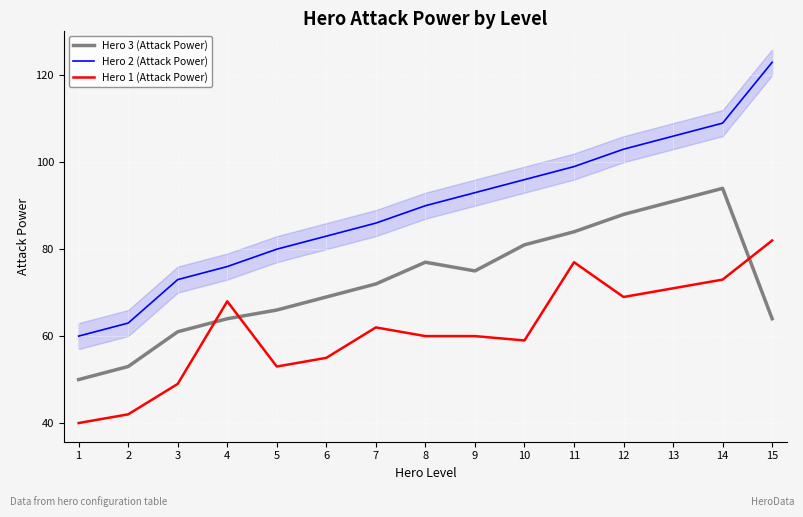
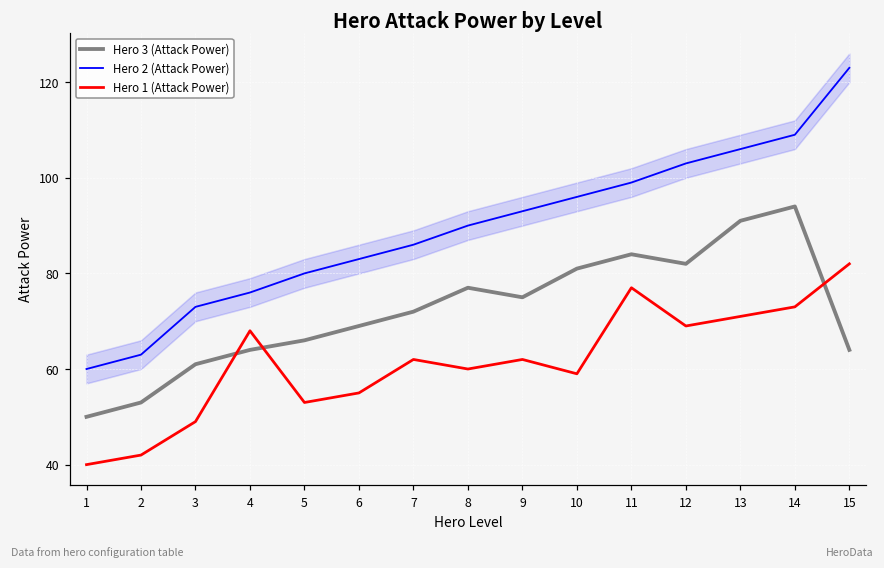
Hero 1 (Attack Power), 9: 60 -> 62
Hero 3 (Attack Power), 12: 88 -> 82
